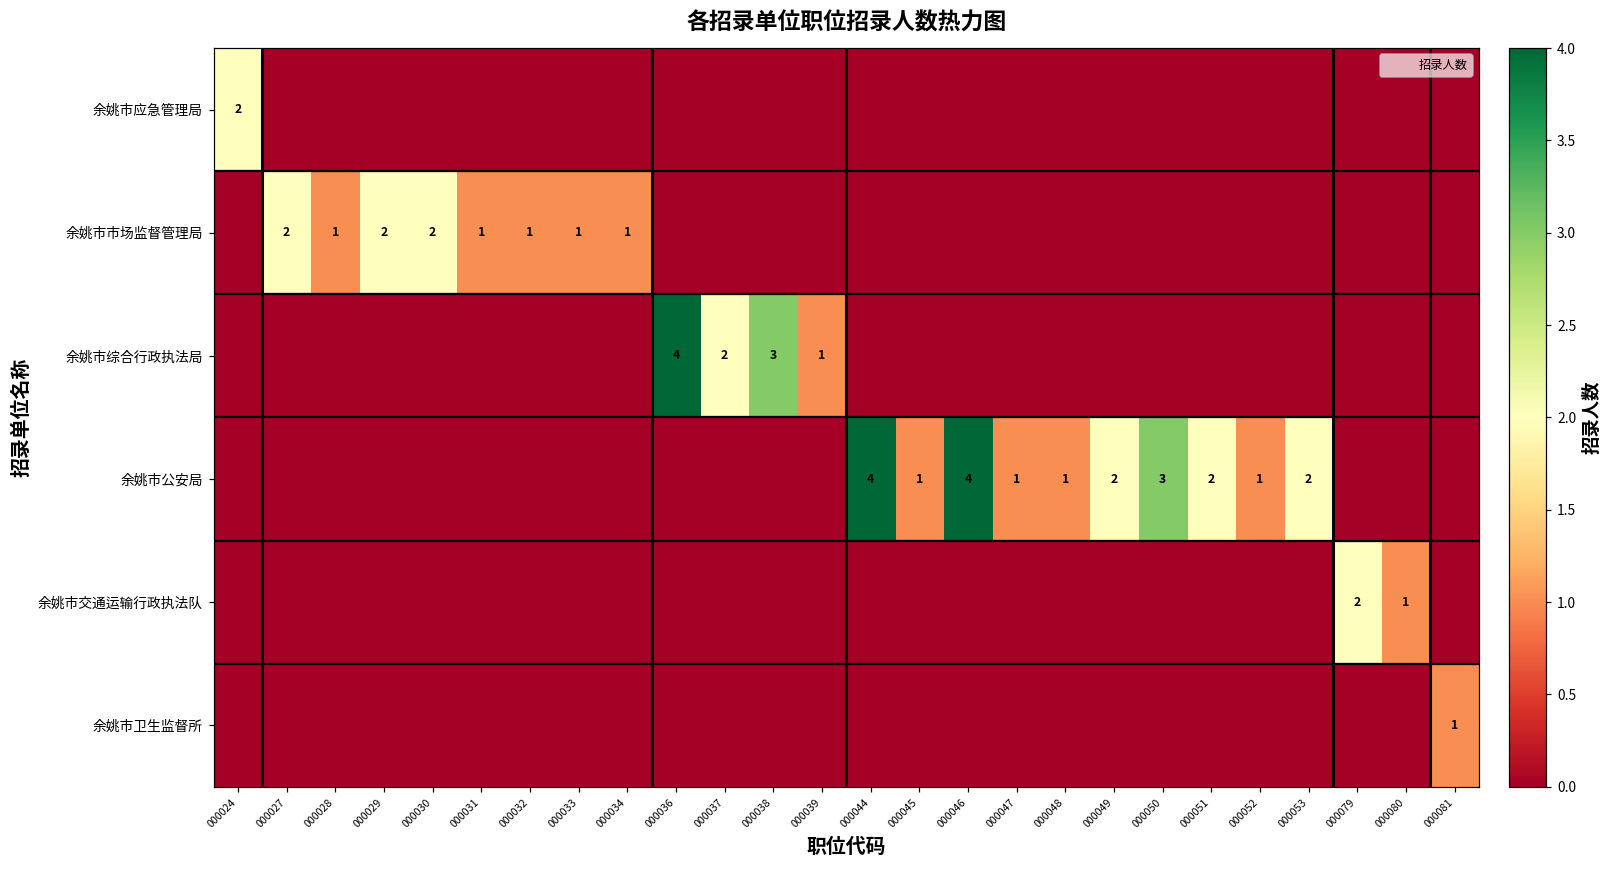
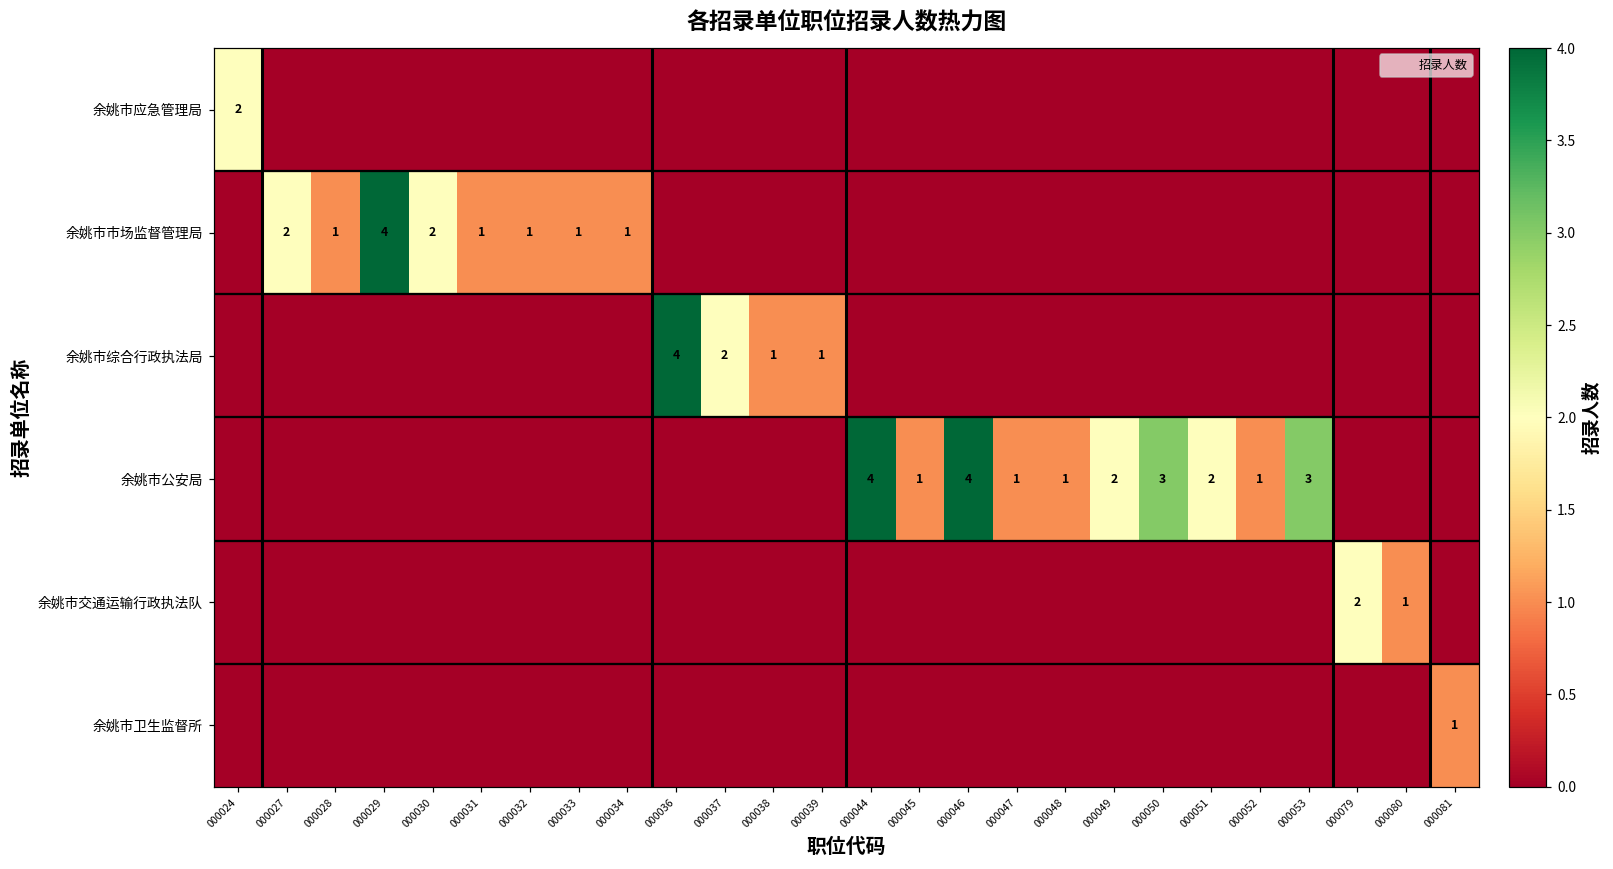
余姚市市场监督管理局, 000029: 2 -> 4
余姚市综合行政执法局, 000038: 3 -> 1
余姚市公安局, 000053: 2 -> 3
